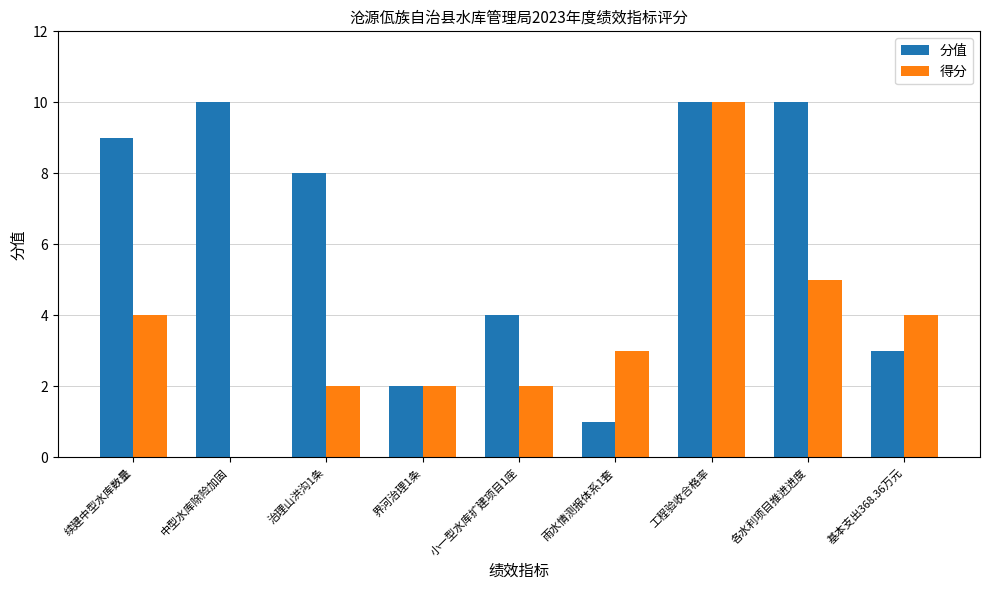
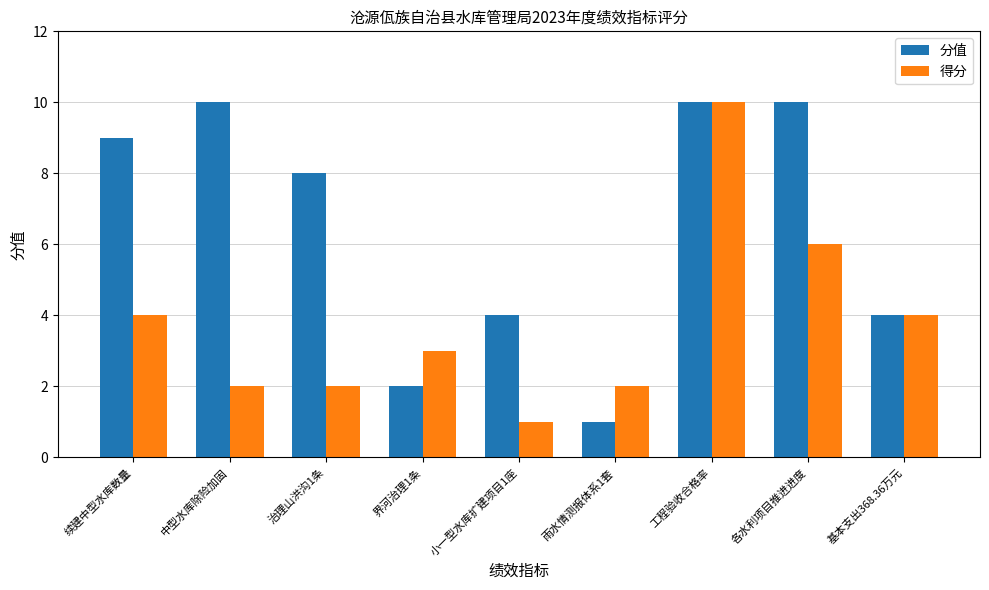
得分, 中型水库除险加固: 0 -> 2
得分, 界河治理1条: 2 -> 3
得分, 小一型水库扩建项目1座: 2 -> 1
得分, 雨水情测报体系1套: 3 -> 2
得分, 各水利项目推进进度: 5 -> 6
分值, 基本支出368.36万元: 3 -> 4
